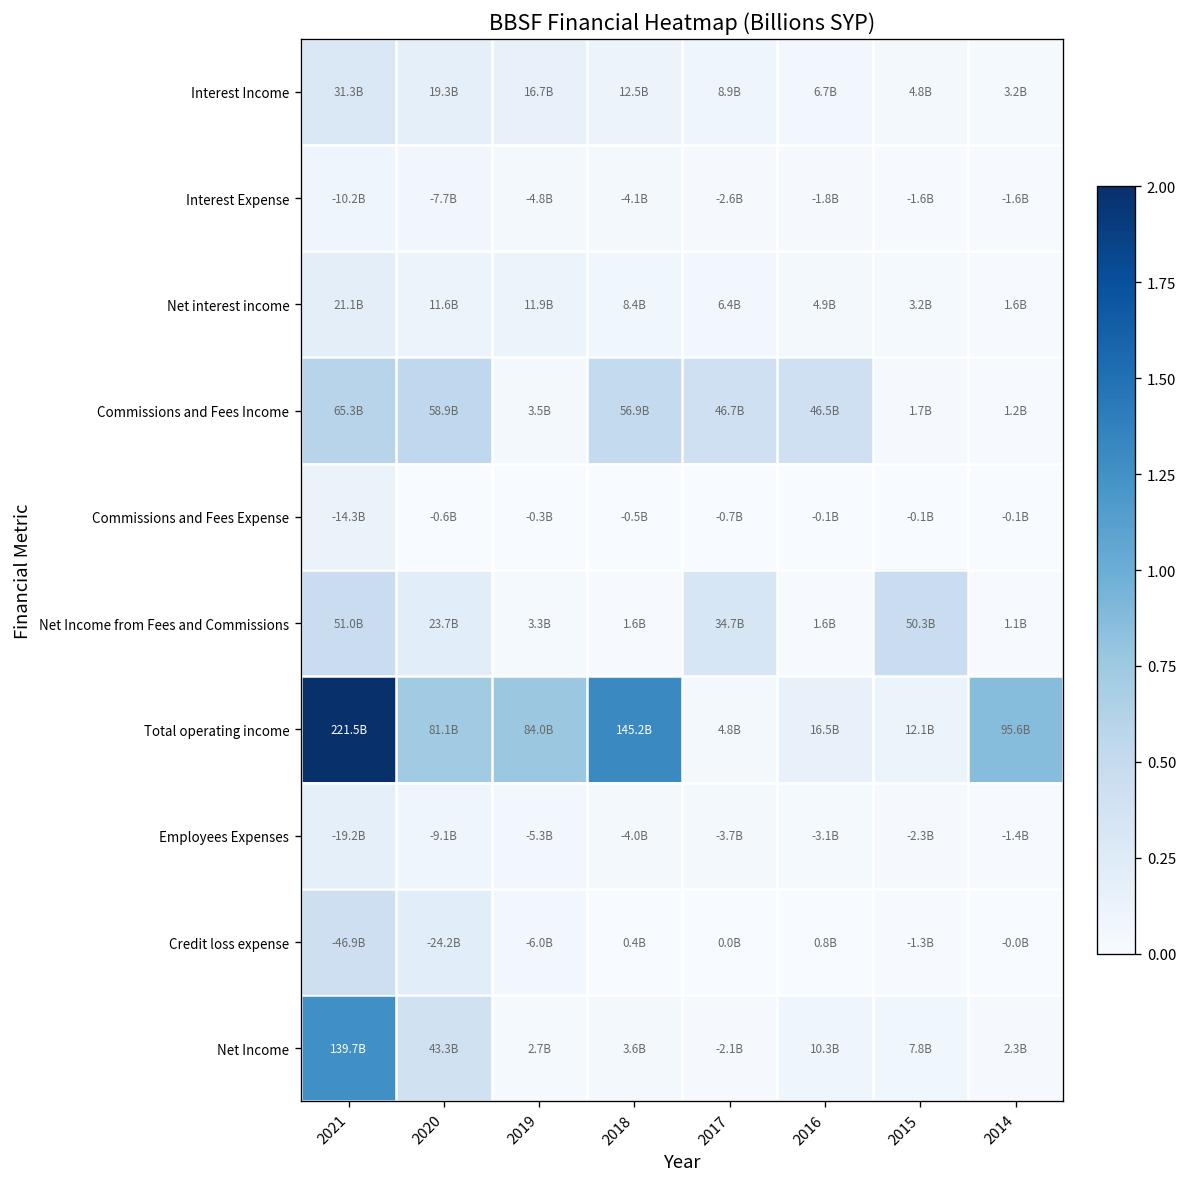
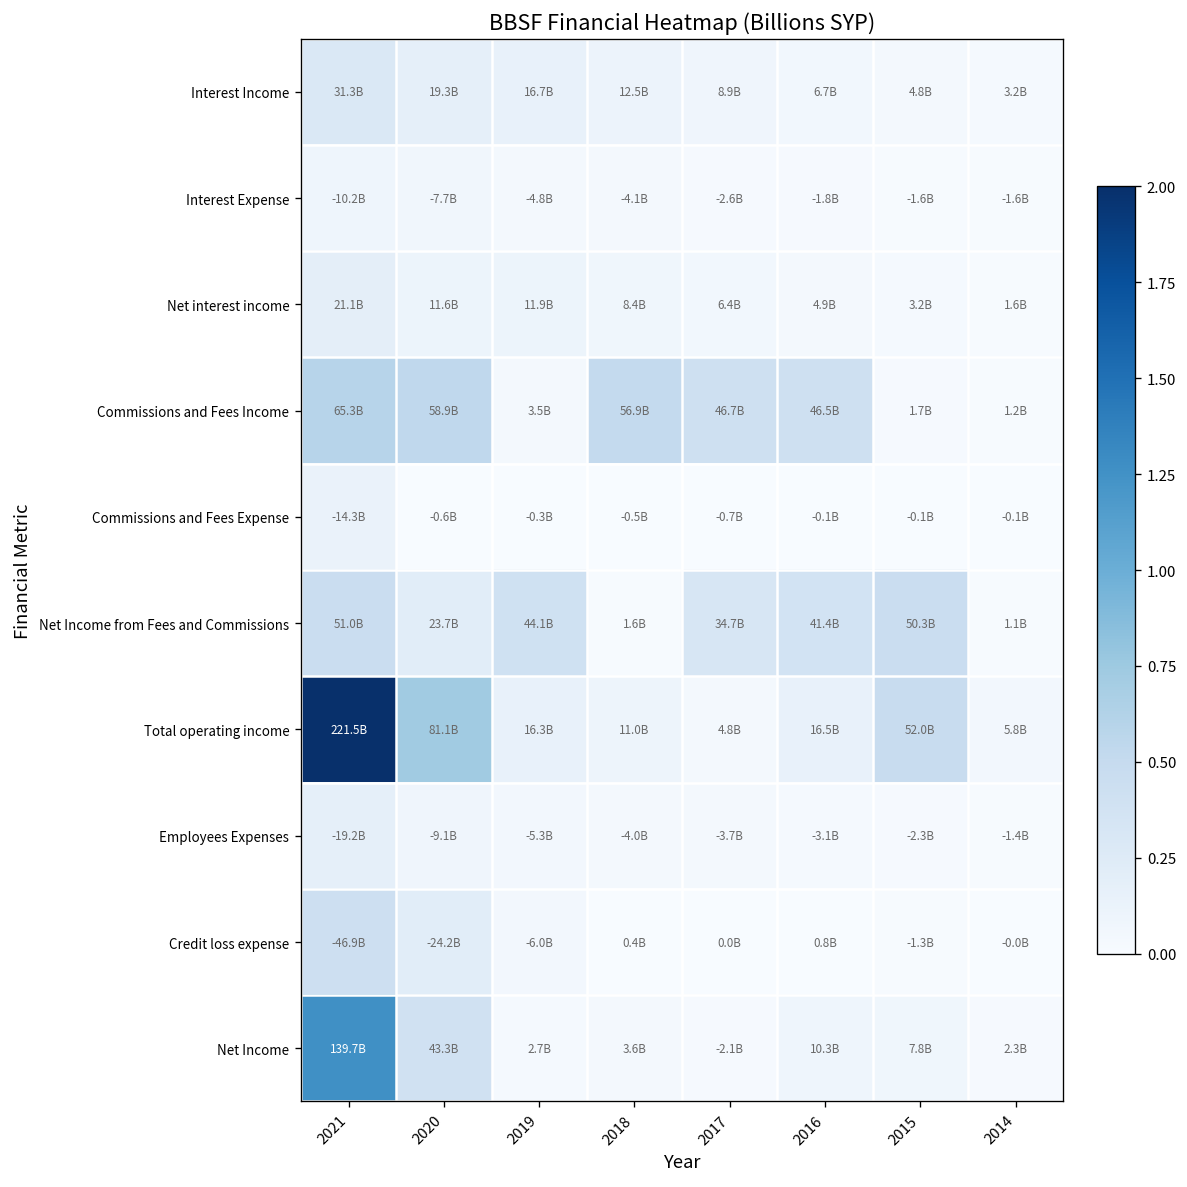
Net Income from Fees and Commissions, 2019: 3.3B -> 44.1B
Net Income from Fees and Commissions, 2016: 1.6B -> 41.4B
Total operating income, 2019: 84.0B -> 16.3B
Total operating income, 2018: 145.2B -> 11.0B
Total operating income, 2015: 12.1B -> 52.0B
Total operating income, 2014: 95.6B -> 5.8B
